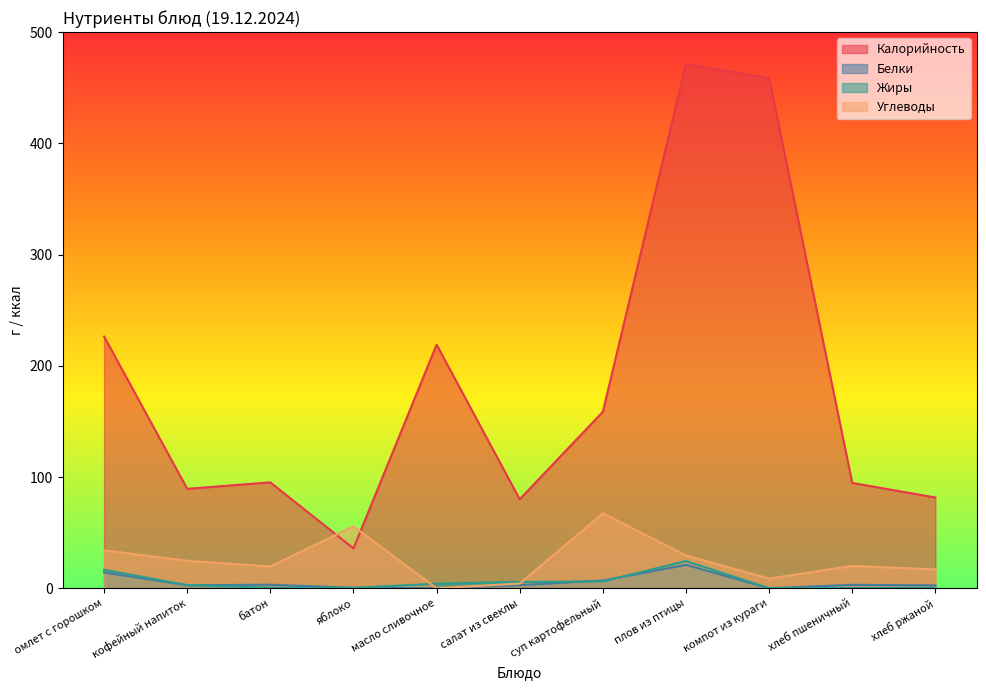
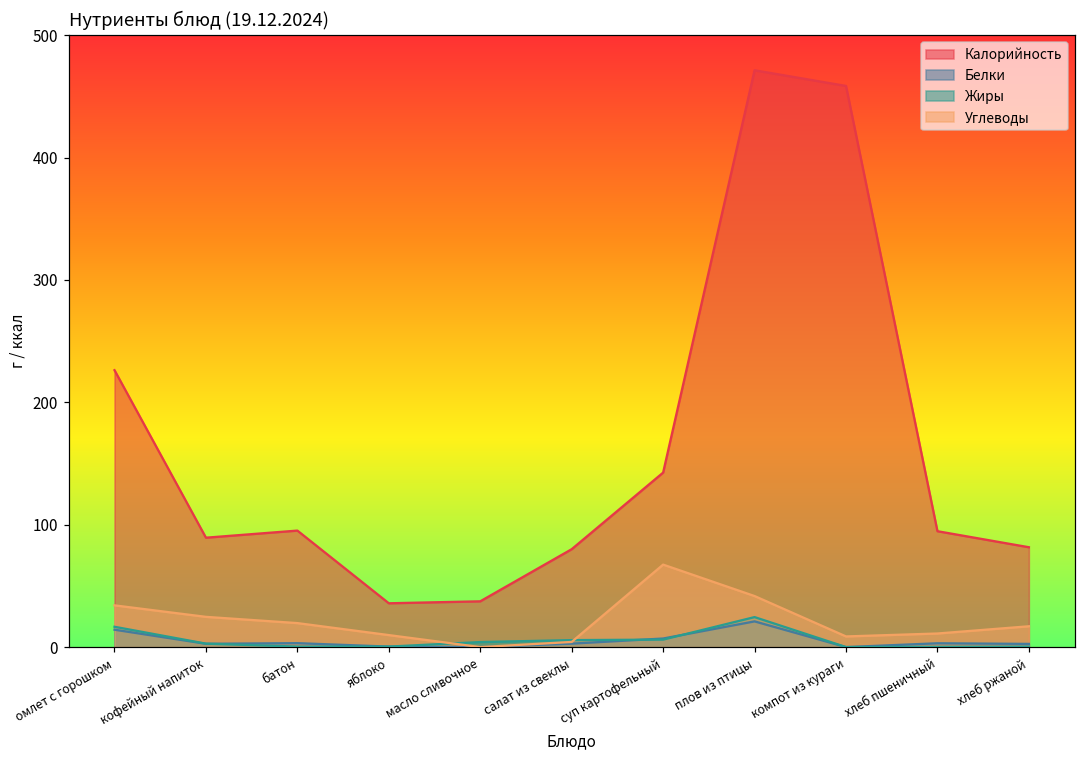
Углеводы, яблоко: 56 -> 10
Калорийность, масло сливочное: 219 -> 37
Калорийность, суп картофельный: 159 -> 143
Углеводы, плов из птицы: 30 -> 42
Углеводы, хлеб пшеничный: 20 -> 11
